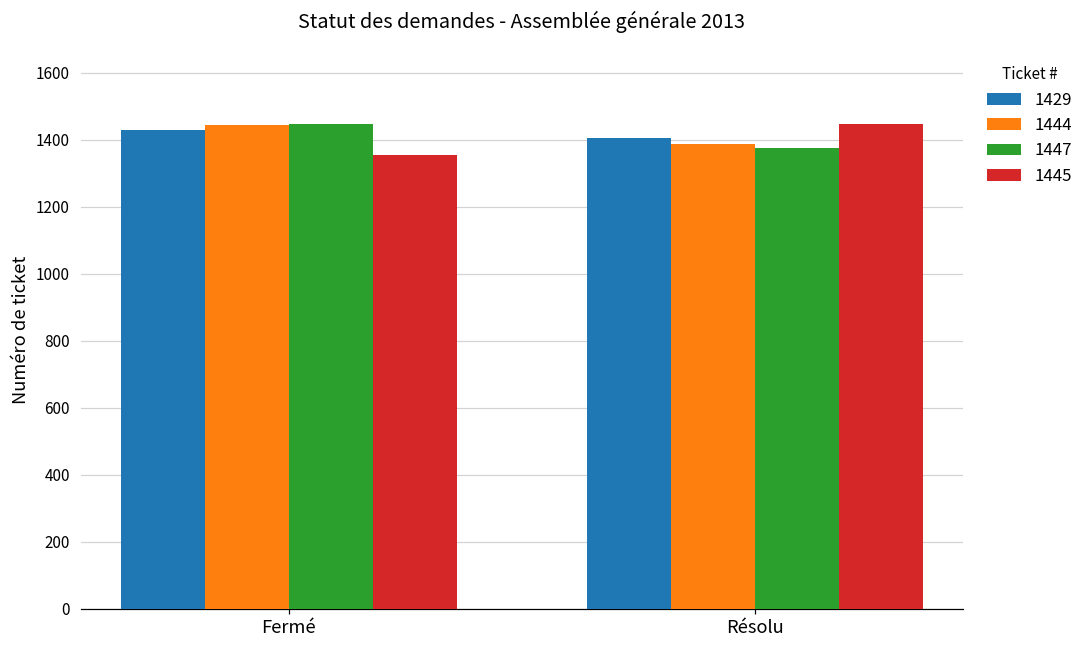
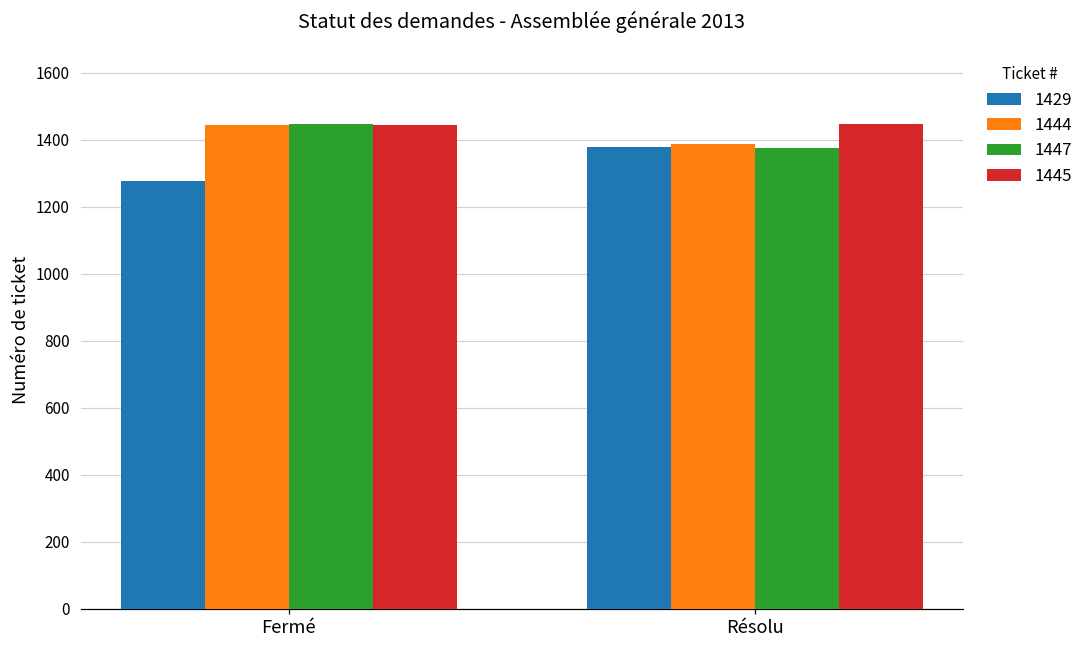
1429, Fermé: 1430 -> 1280
1445, Fermé: 1350 -> 1450
1429, Résolu: 1410 -> 1380
